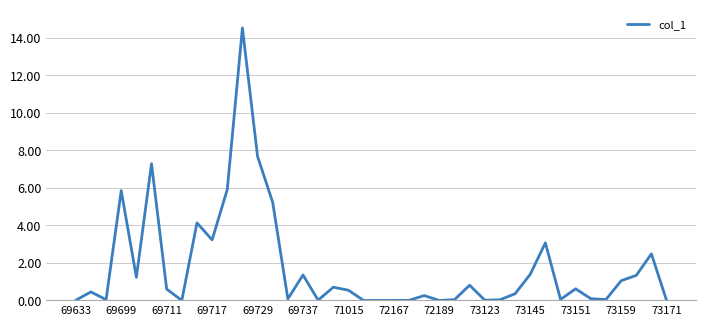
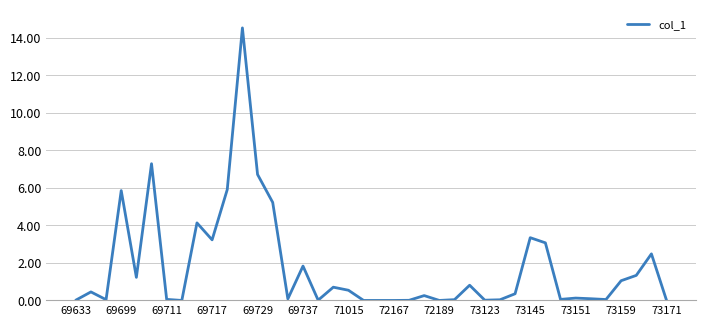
69711: 0.6 -> 0.1
69729: 7.7 -> 6.7
69737: 1.4 -> 1.8
73145: 1.4 -> 3.3
73151: 0.6 -> 0.1
